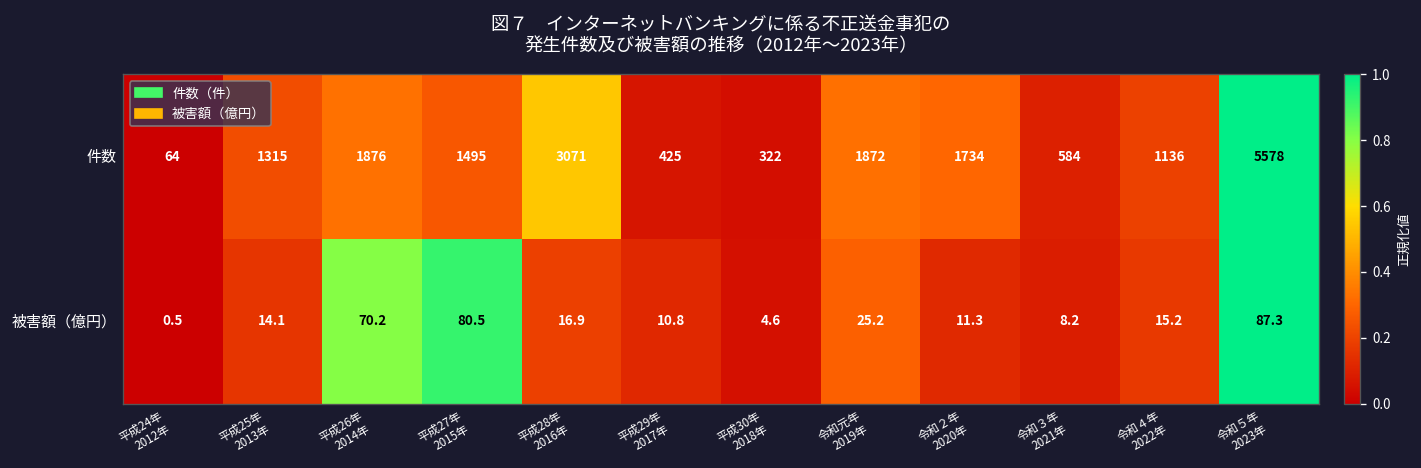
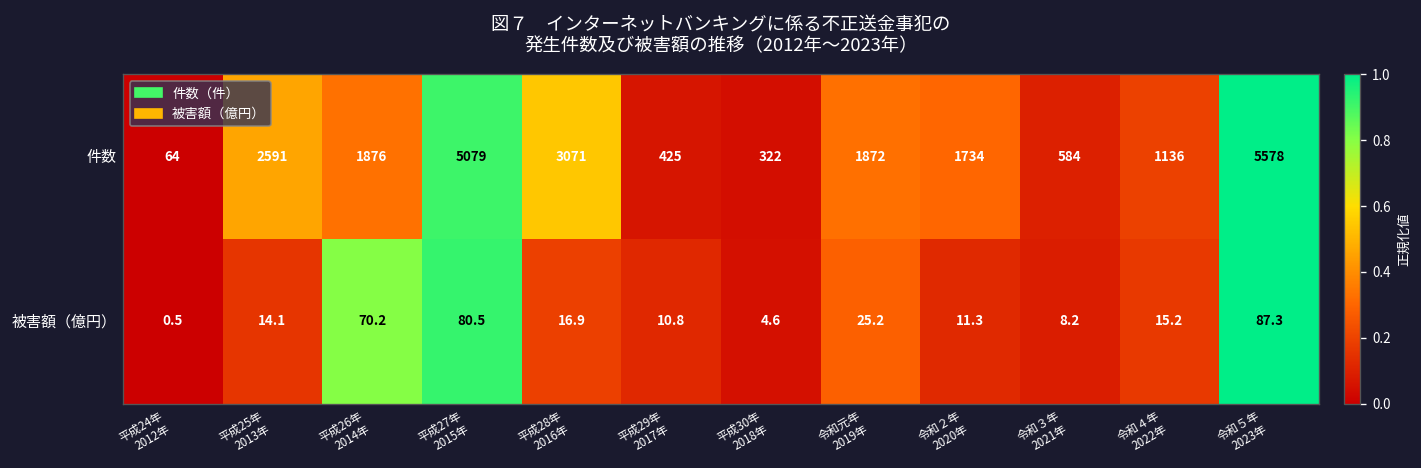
件数, 平成25年 2013年: 1315 -> 2591
件数, 平成27年 2015年: 1495 -> 5079
